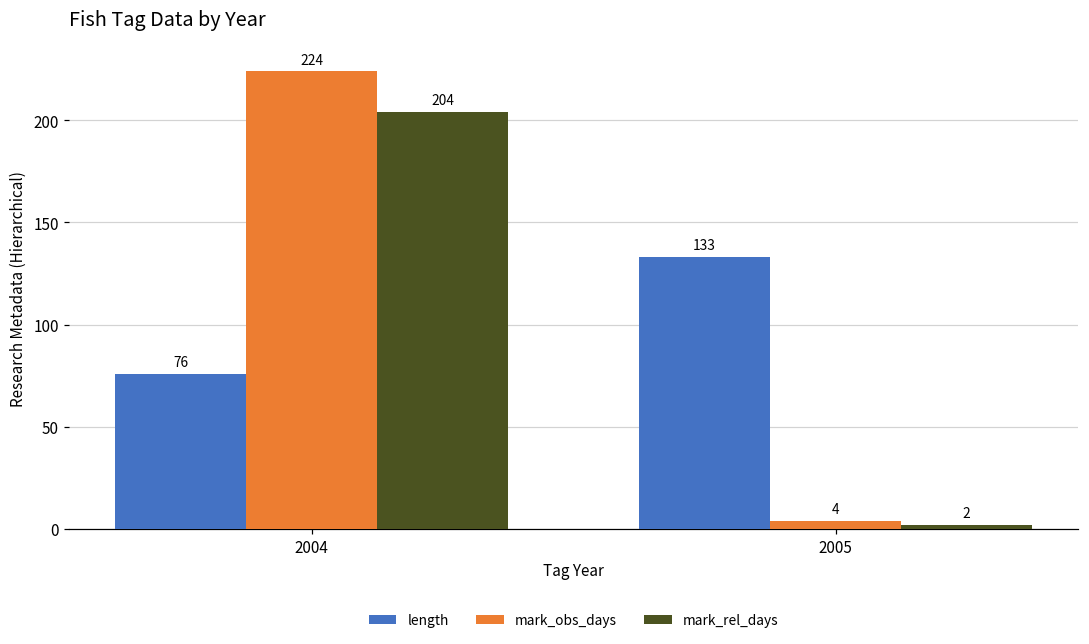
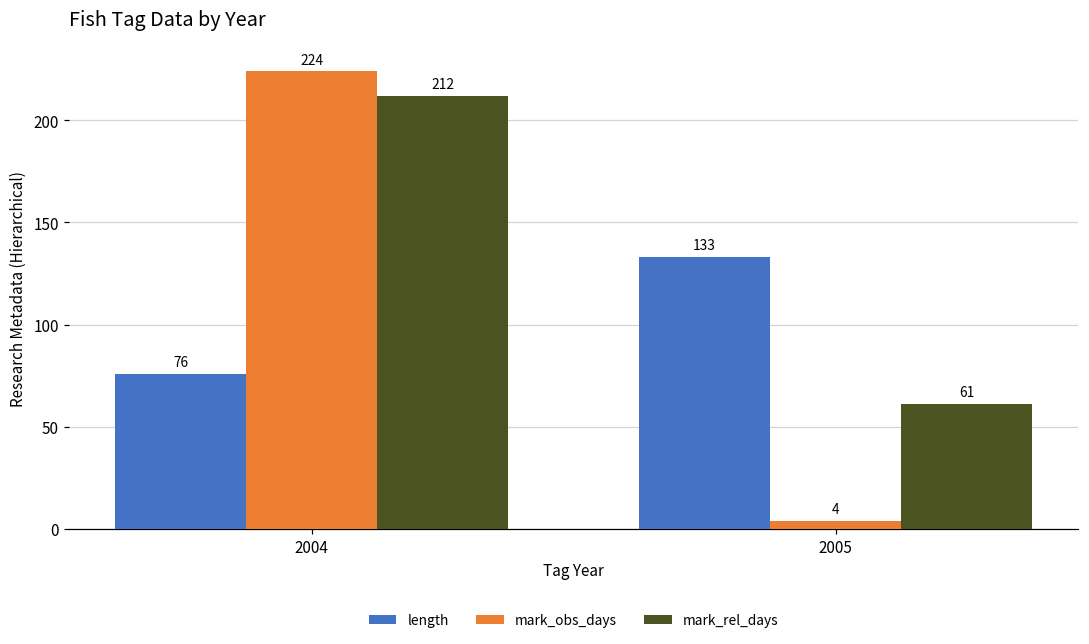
mark_rel_days, 2004: 204 -> 212
mark_rel_days, 2005: 2 -> 61
